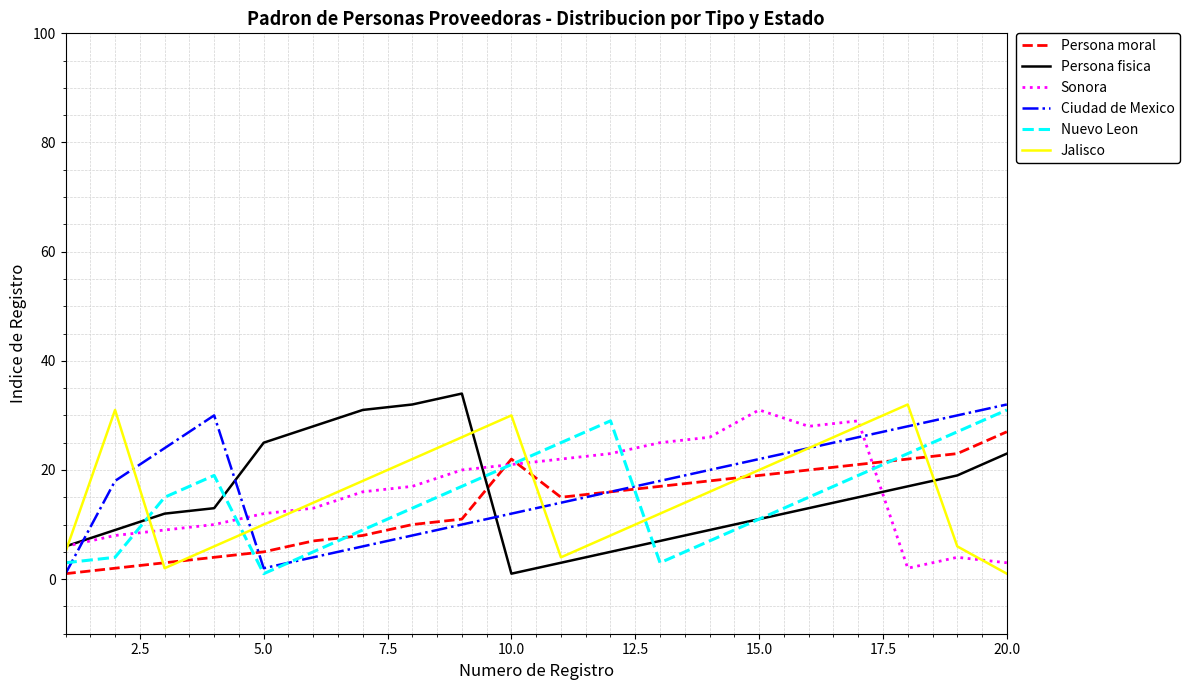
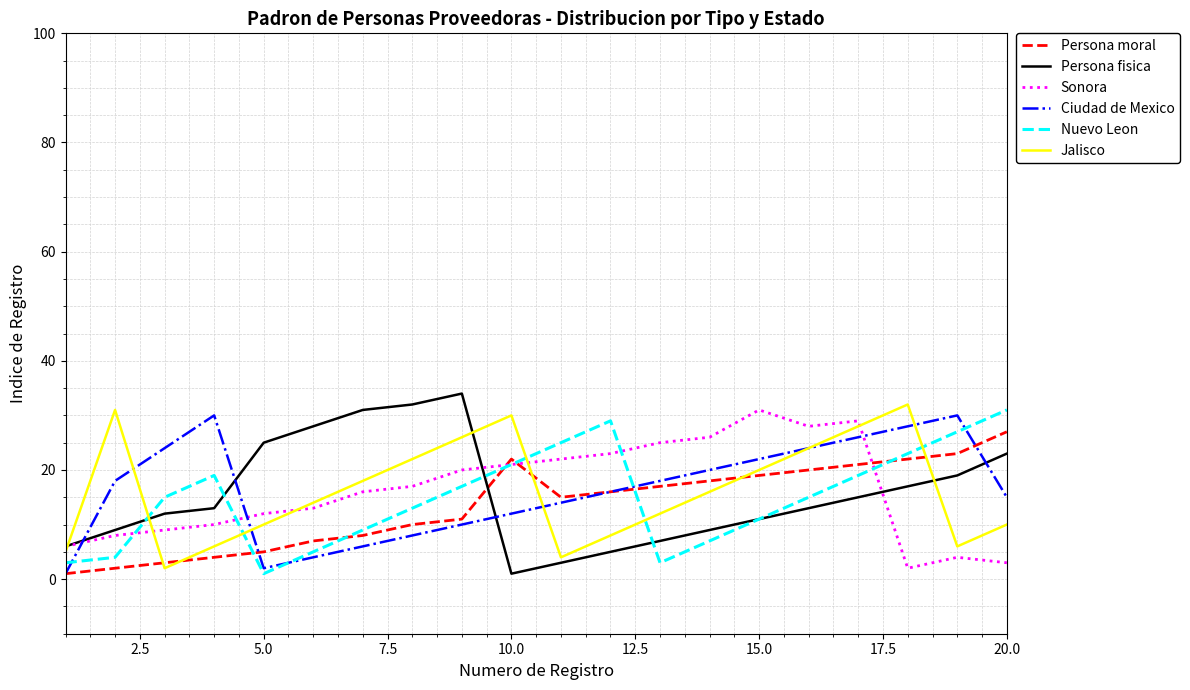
Ciudad de Mexico, 20.0: 32 -> 15
Jalisco, 20.0: 1 -> 10
